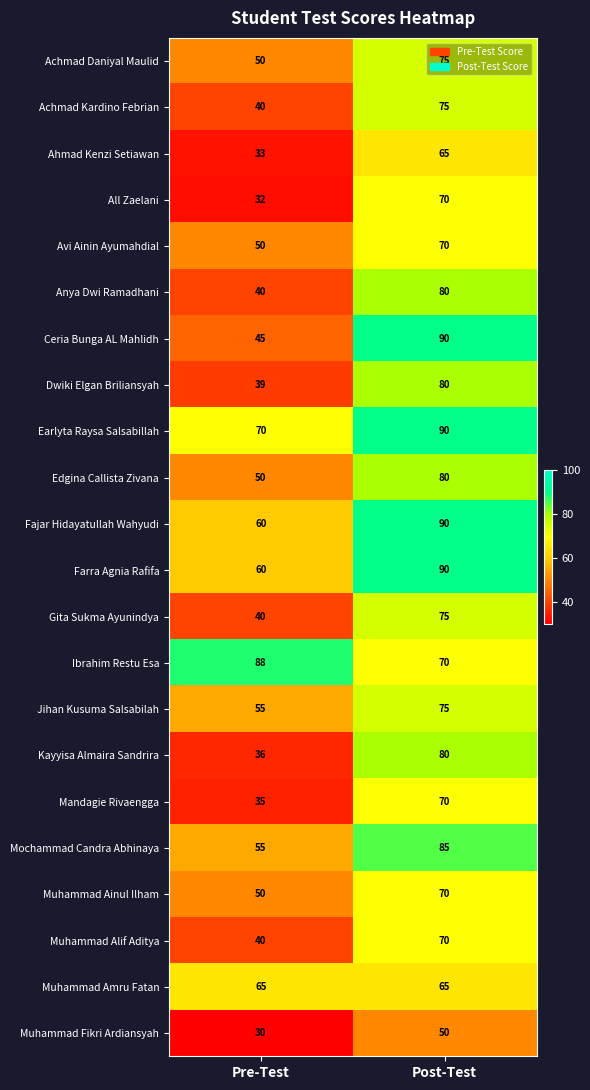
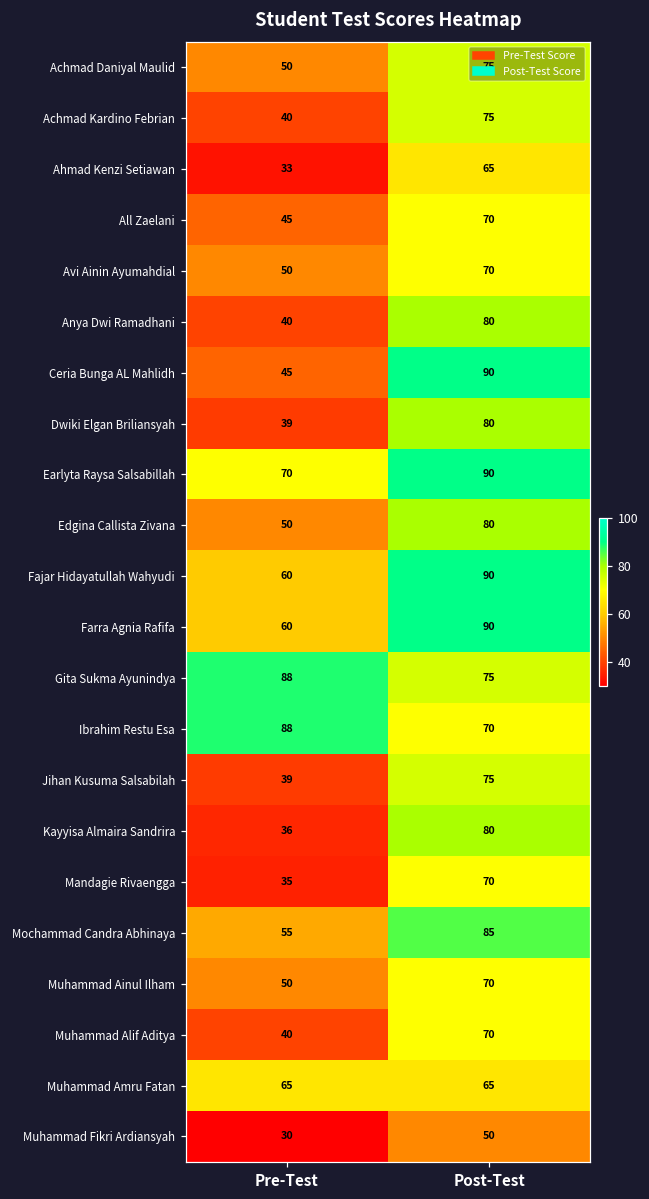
All Zaelani, Pre-Test: 32 -> 45
Gita Sukma Ayunindya, Pre-Test: 40 -> 88
Jihan Kusuma Salsabilah, Pre-Test: 55 -> 39
